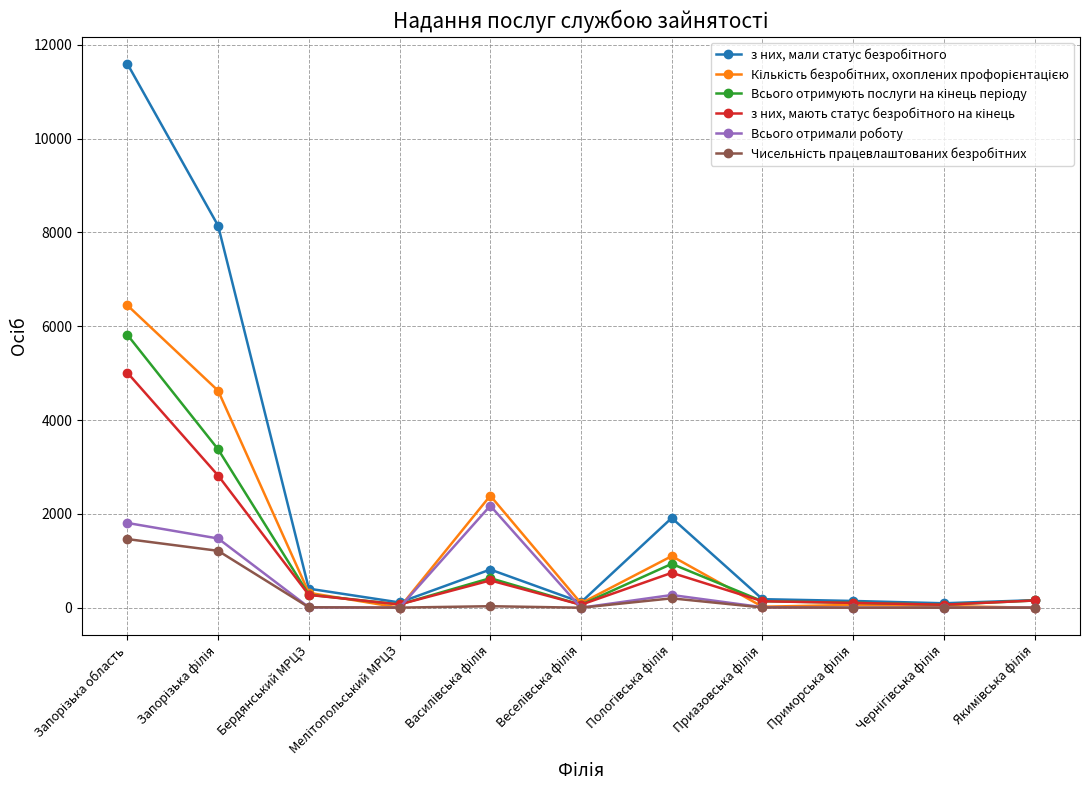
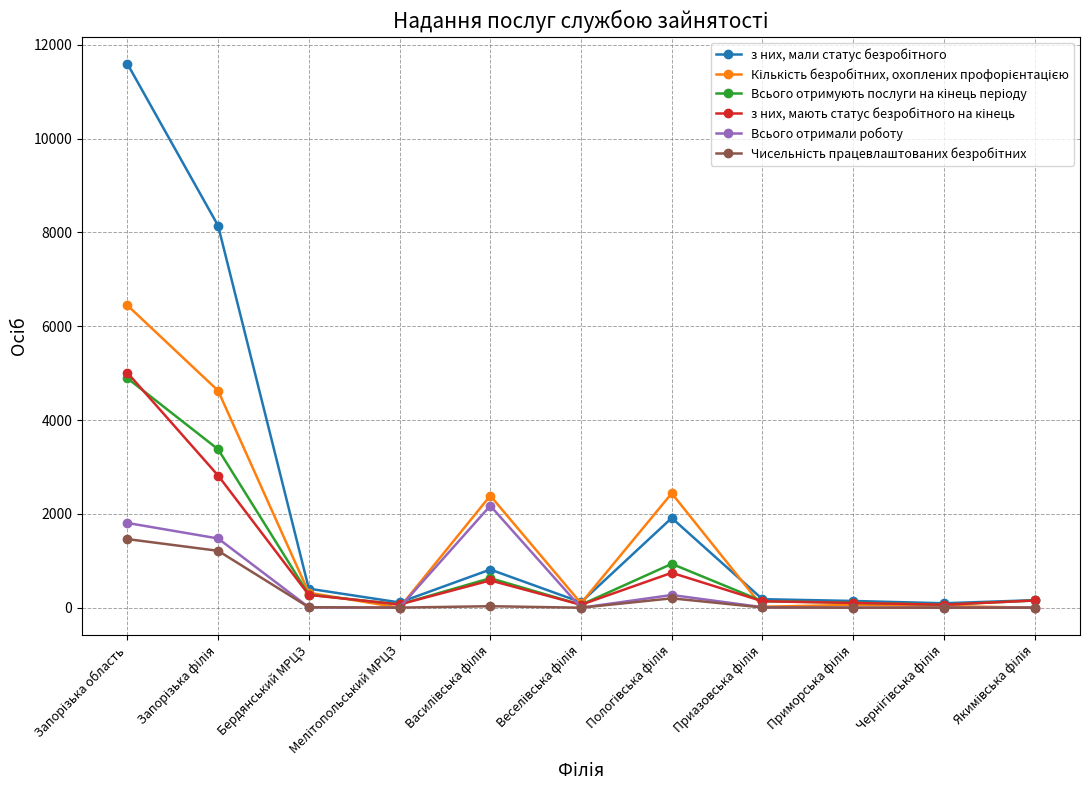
Всього отримують послуги на кінець періоду, Запорізька область: 5800 -> 4900
Кількість безробітних, охоплених профорієнтацією, Пологівська філія: 1100 -> 2400
